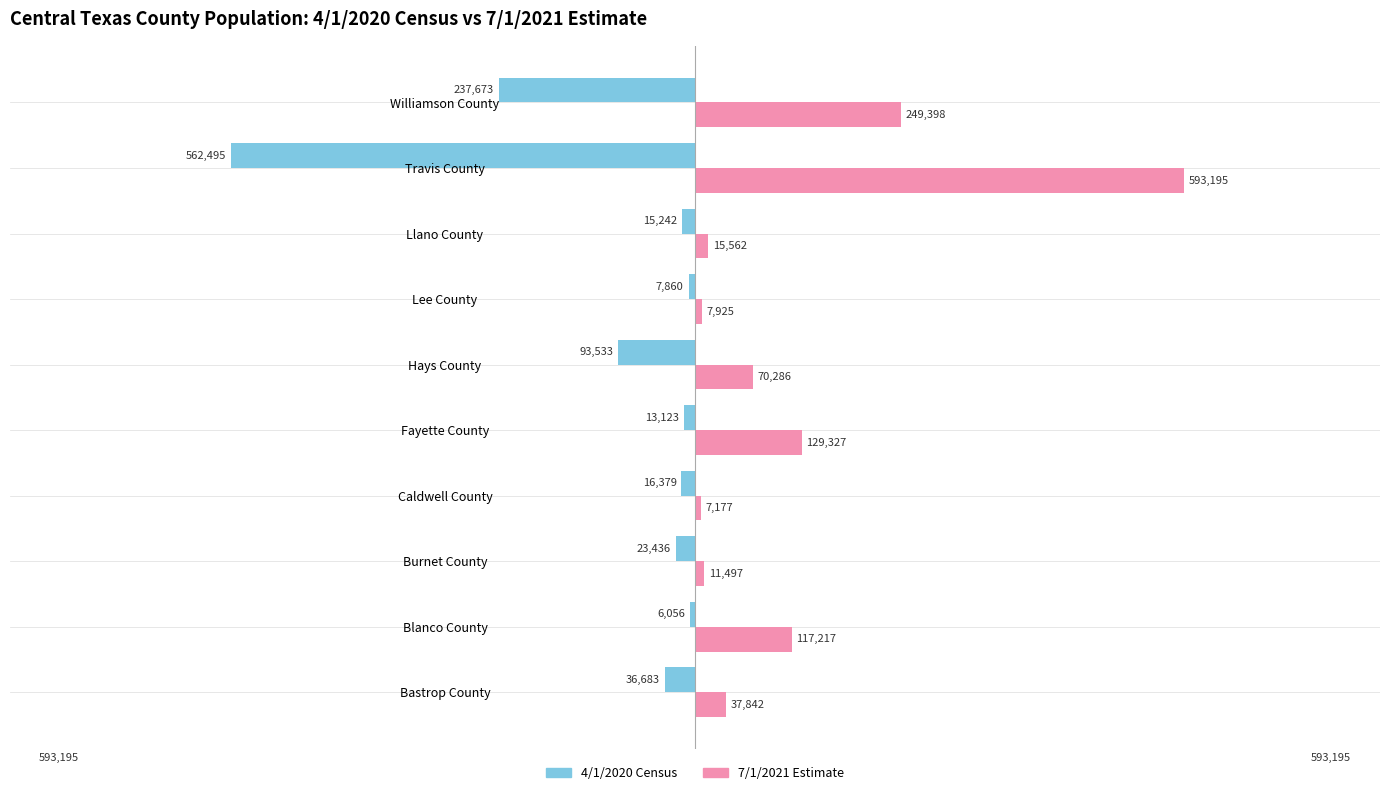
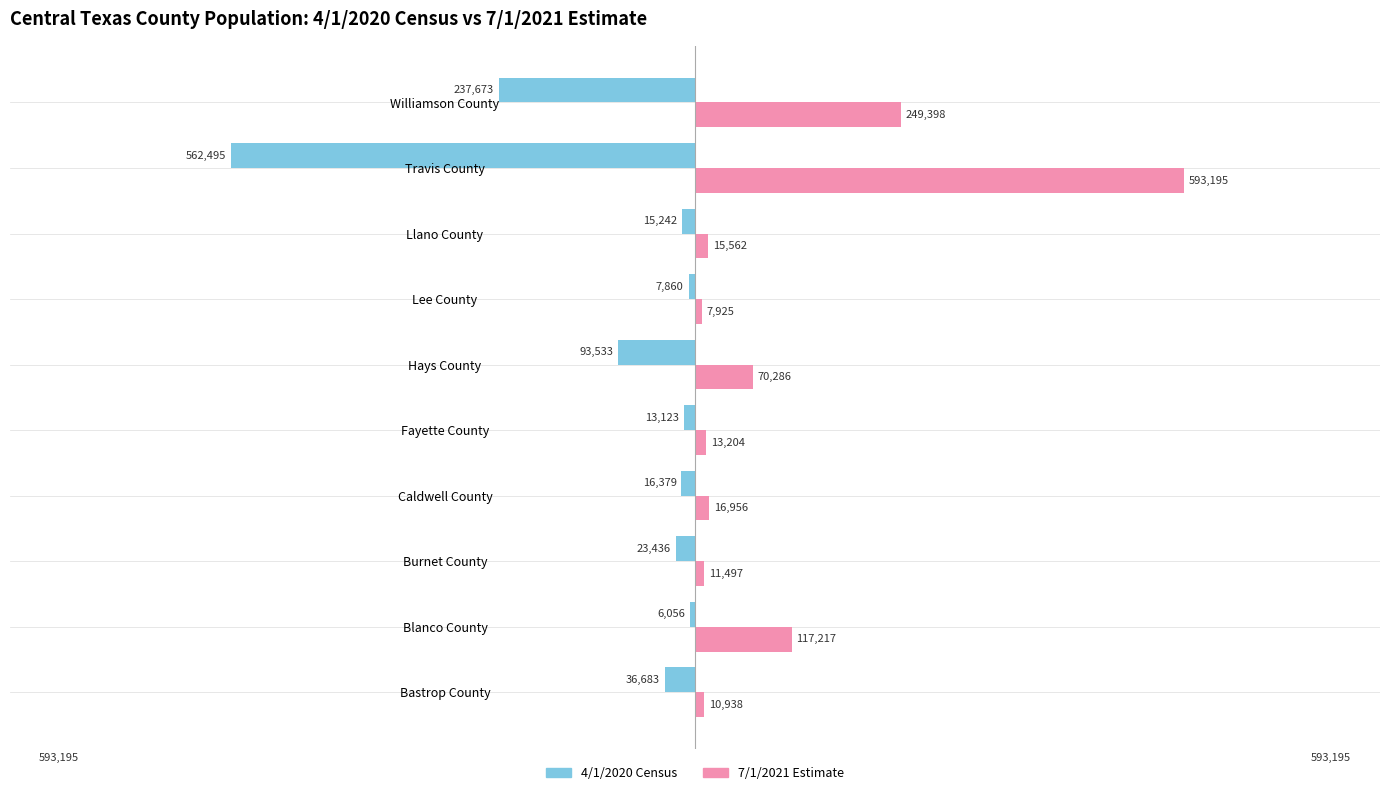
7/1/2021 Estimate, Fayette County: 129,327 -> 13,204
7/1/2021 Estimate, Caldwell County: 7,177 -> 16,956
7/1/2021 Estimate, Bastrop County: 37,842 -> 10,938
